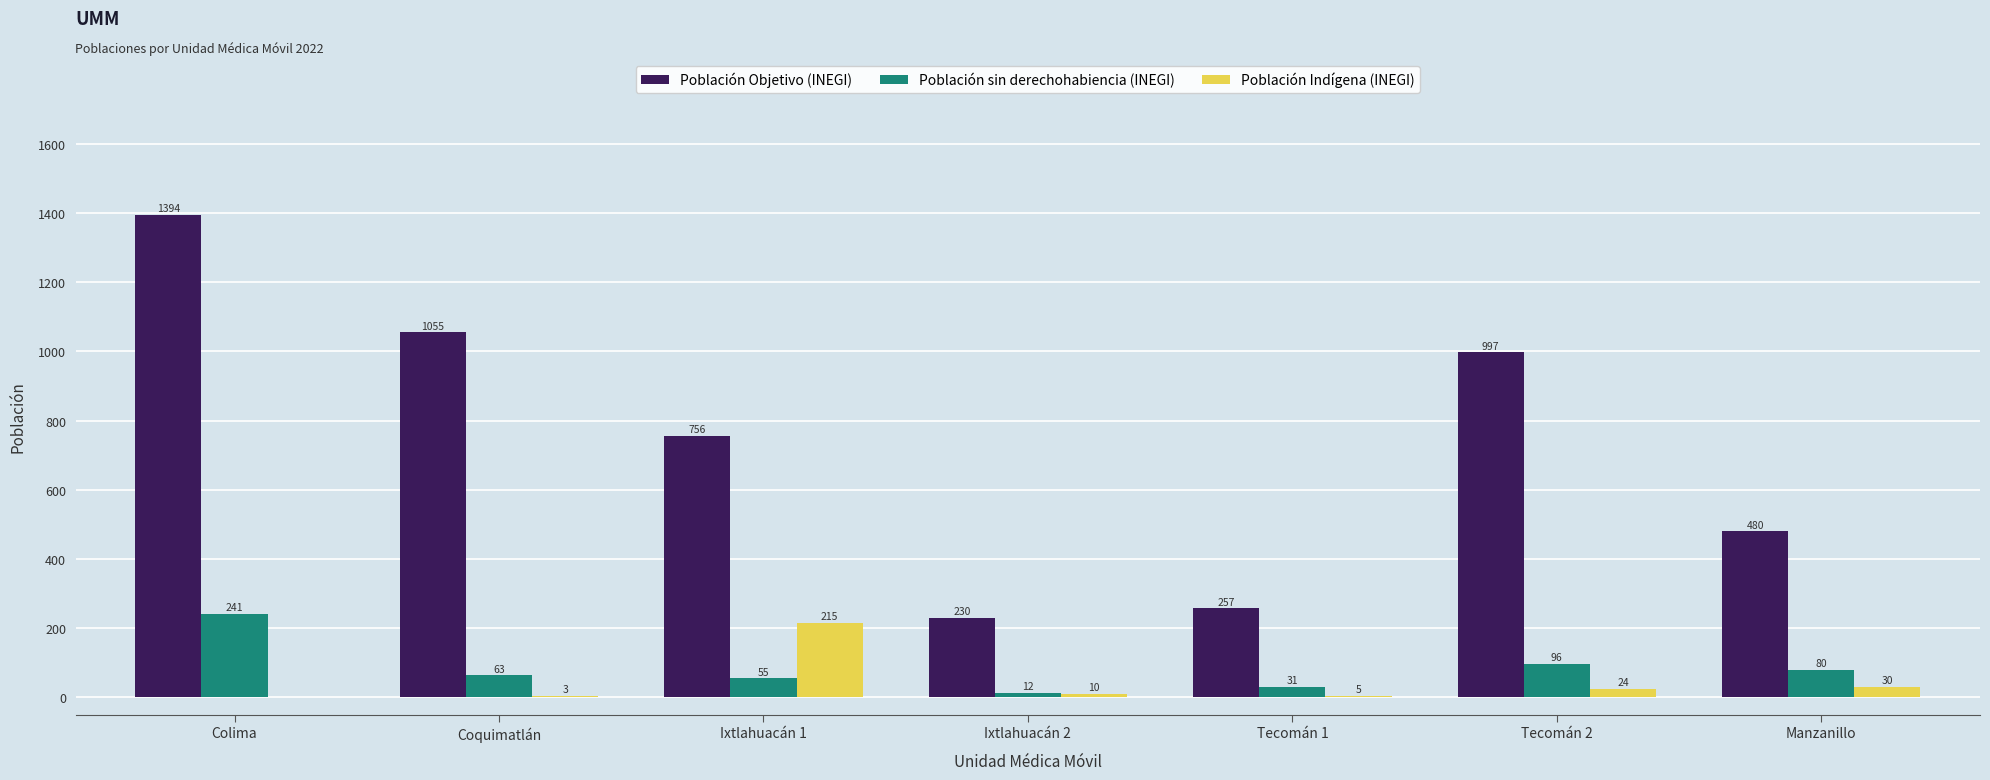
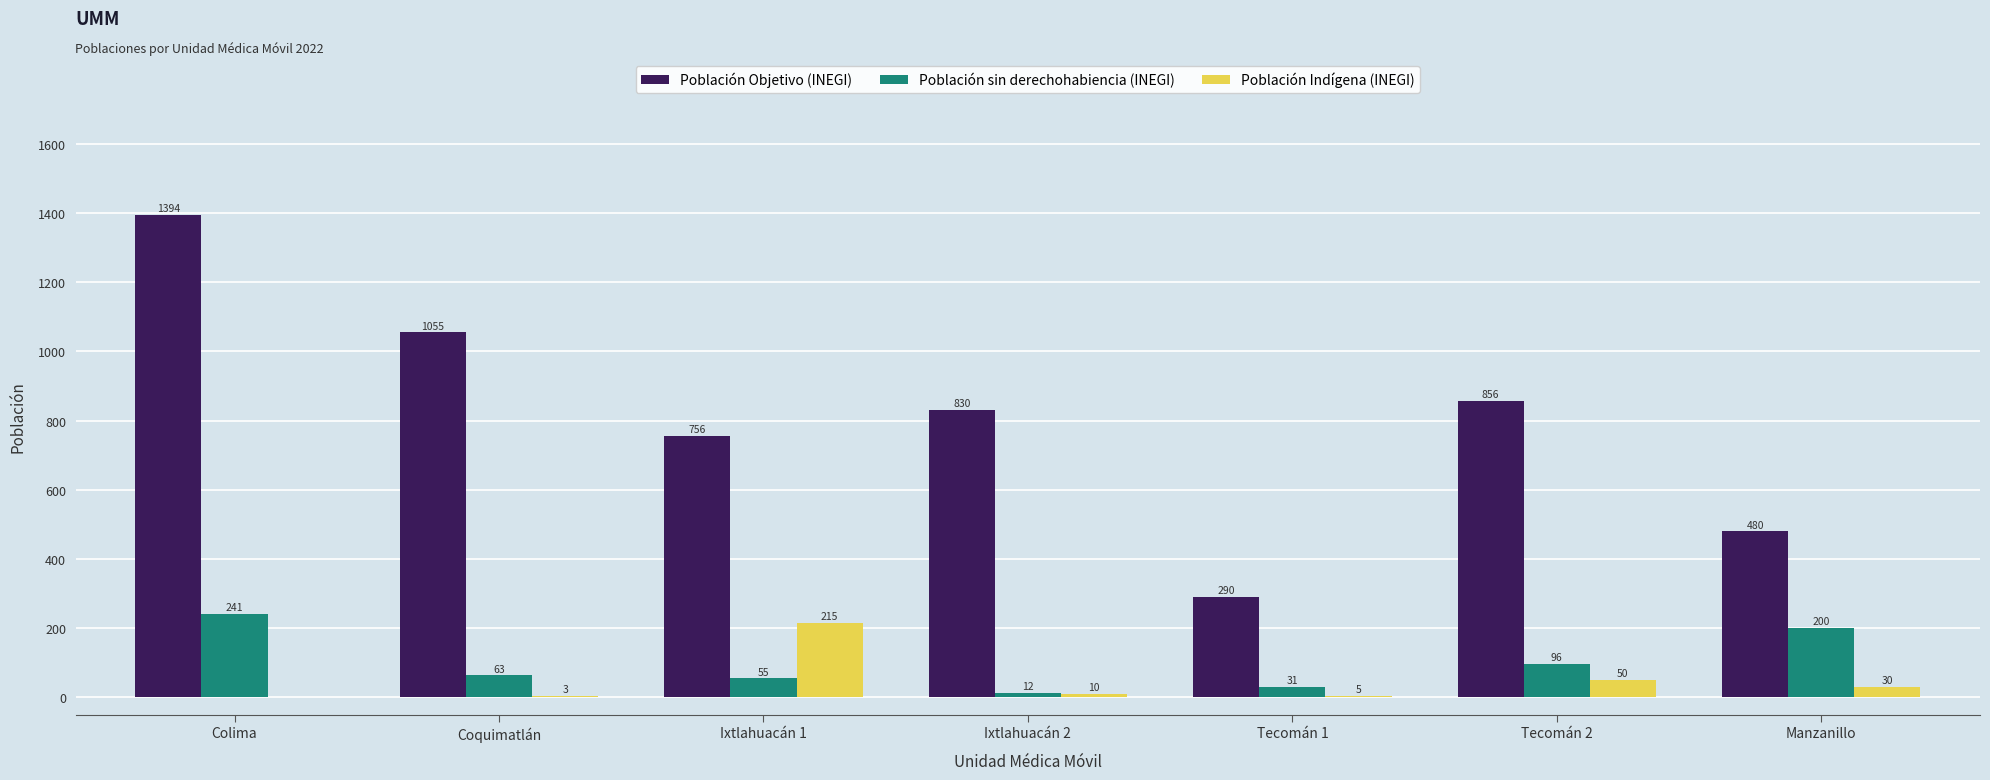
Población Objetivo (INEGI), Ixtlahuacán 2: 230 -> 830
Población Objetivo (INEGI), Tecomán 1: 257 -> 290
Población Objetivo (INEGI), Tecomán 2: 997 -> 856
Población Indígena (INEGI), Tecomán 2: 24 -> 50
Población sin derechohabiencia (INEGI), Manzanillo: 80 -> 200
